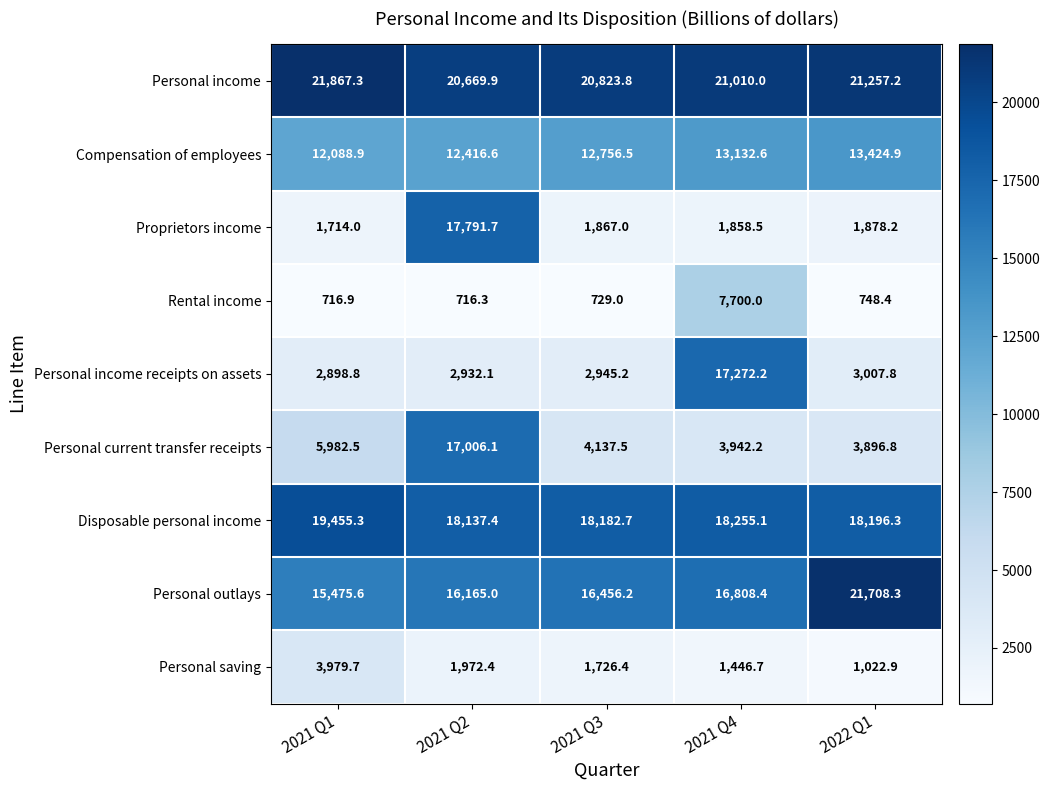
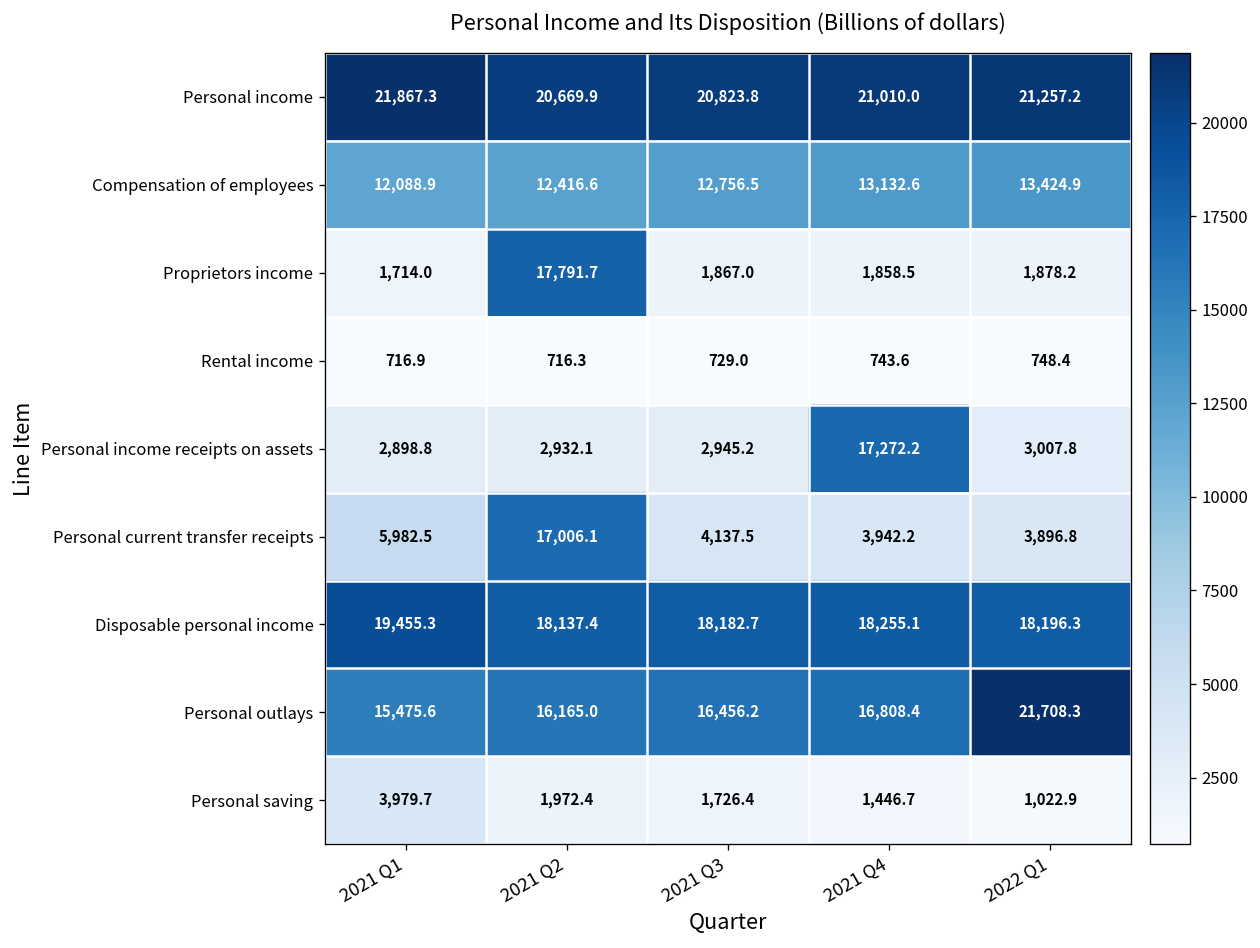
Rental income, 2021 Q4: 7,700.0 -> 743.6
